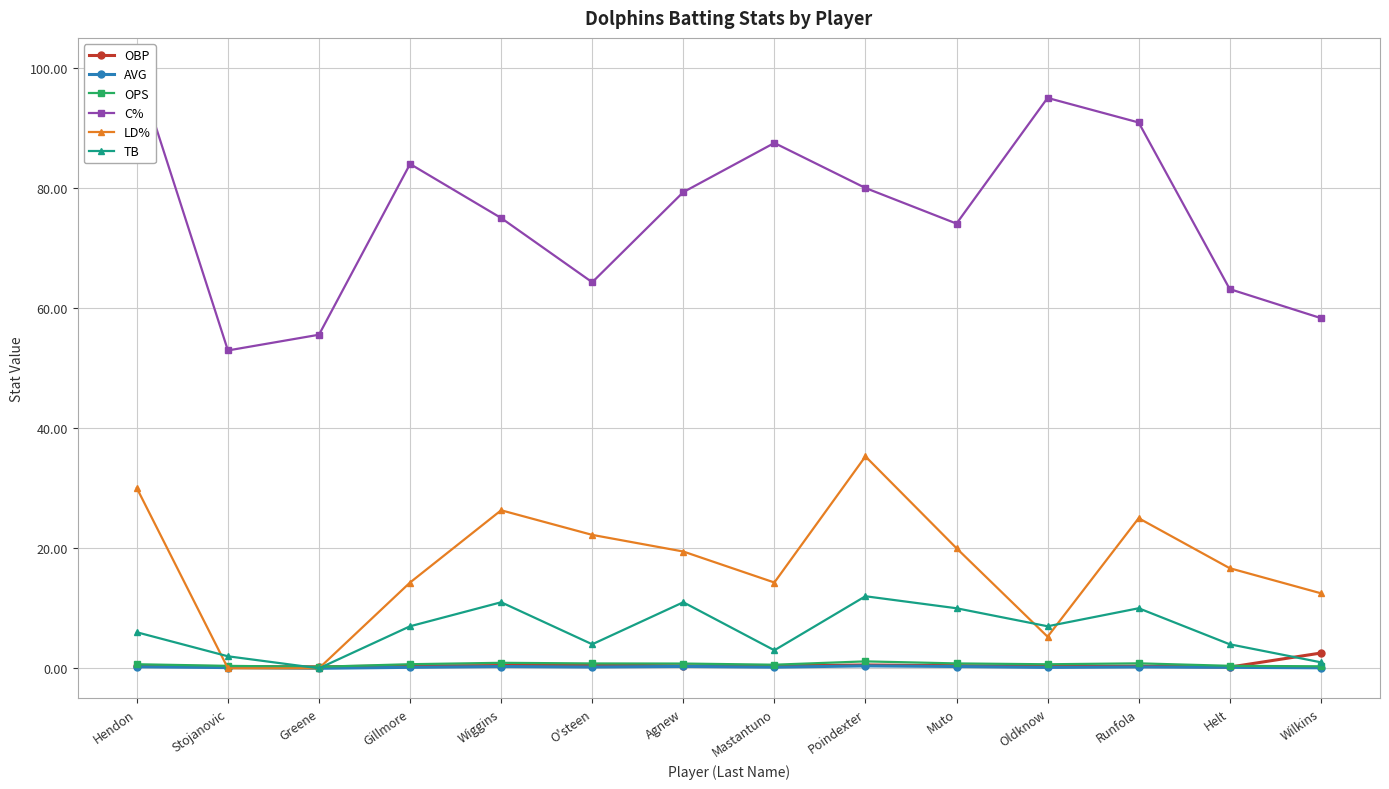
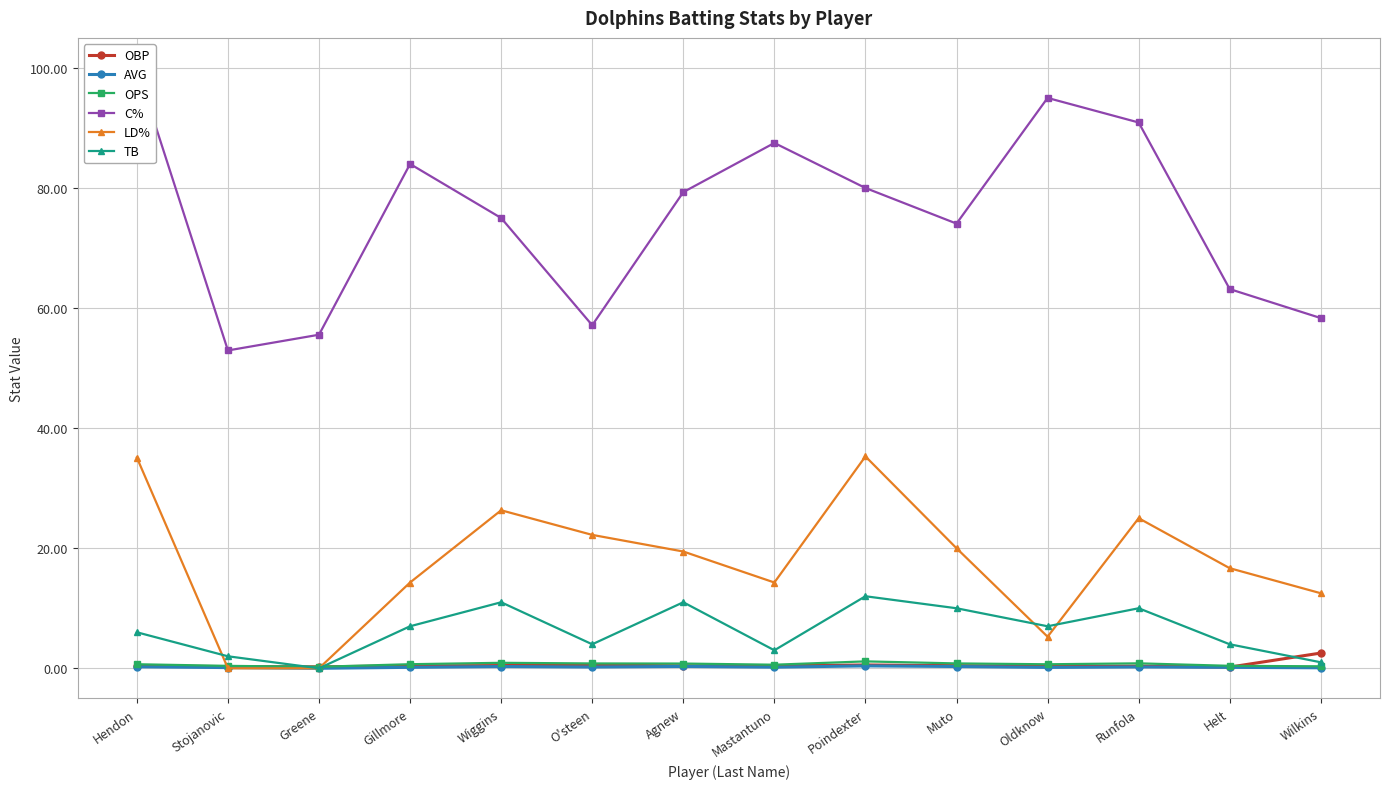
LD%, Hendon: 30 -> 35
C%, O'steen: 64 -> 57
